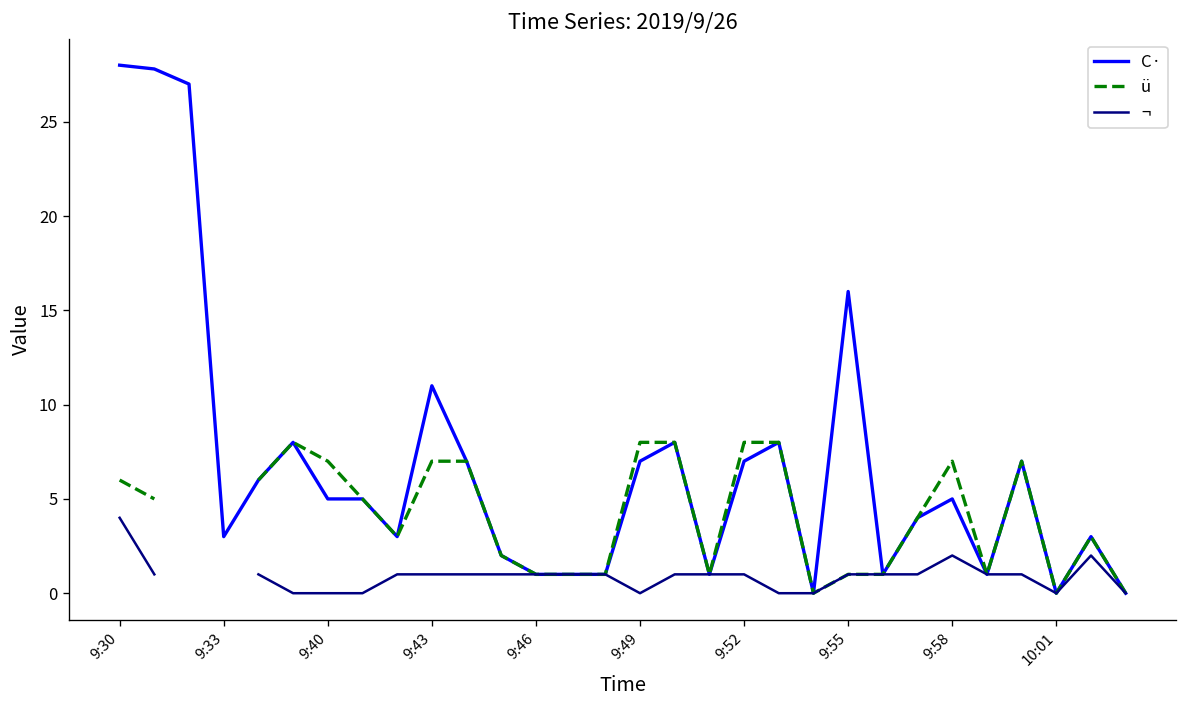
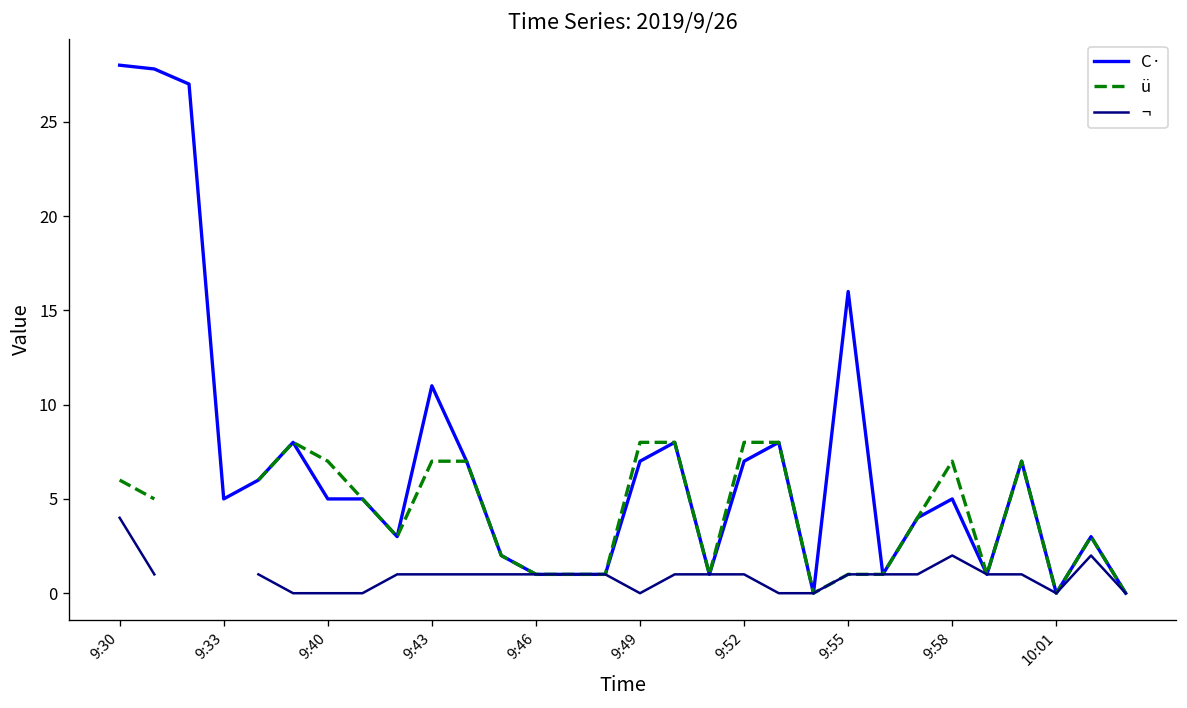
C·, 9:33: 3 -> 5
